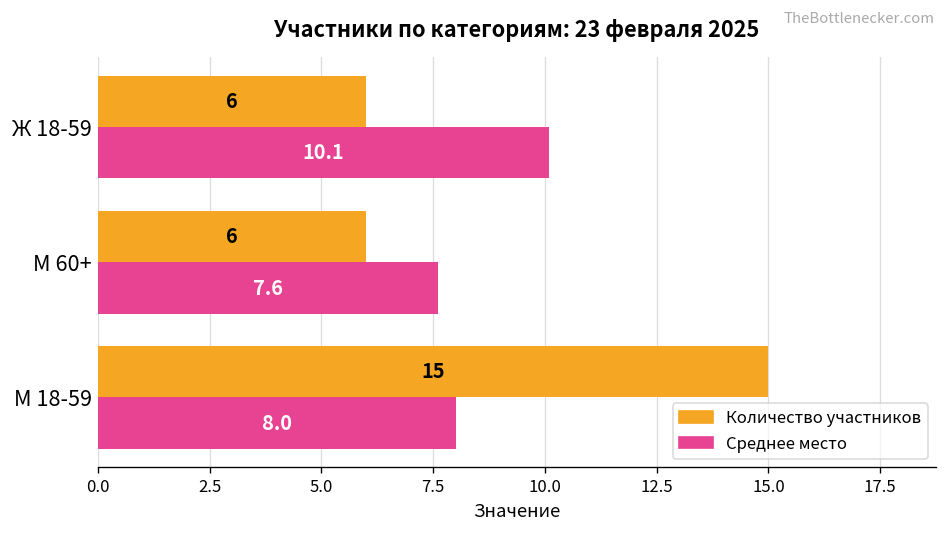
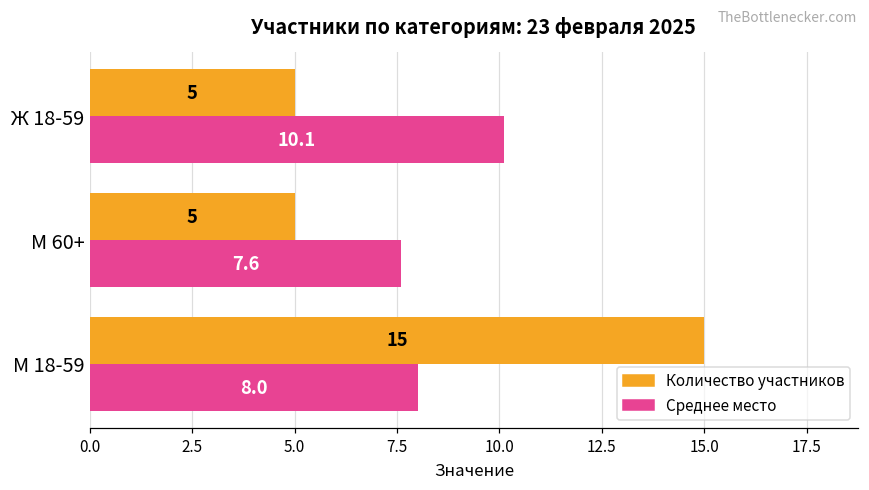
Количество участников, Ж 18-59: 6 -> 5
Количество участников, М 60+: 6 -> 5
